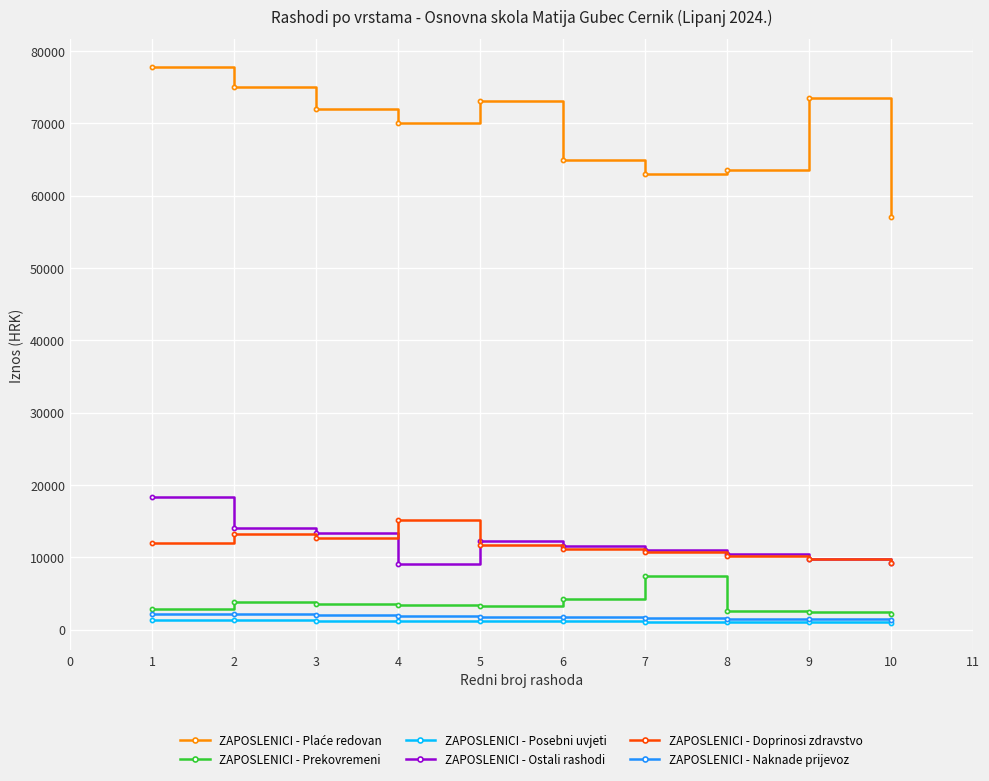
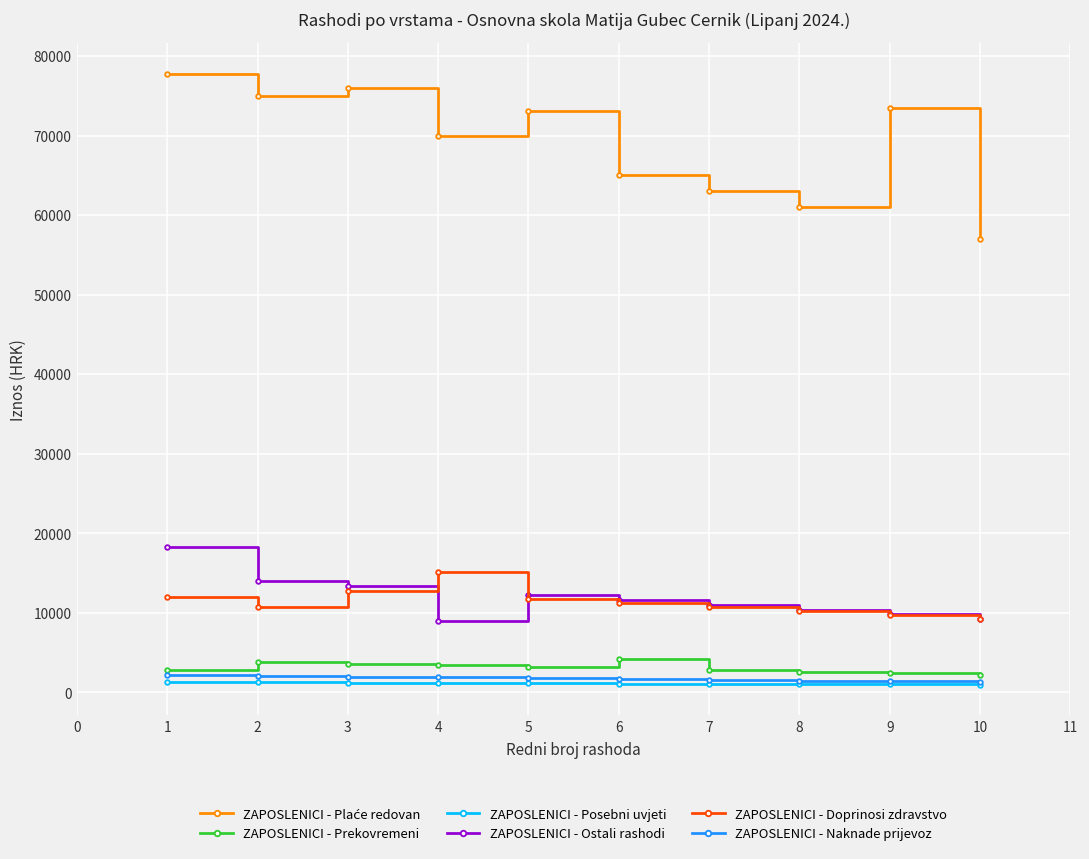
ZAPOSLENICI - Doprinosi zdravstvo, 2: 13000 -> 11000
ZAPOSLENICI - Plaće redovan, 3: 72000 -> 76000
ZAPOSLENICI - Prekovremeni, 7: 7000 -> 3000
ZAPOSLENICI - Plaće redovan, 8: 64000 -> 61000
